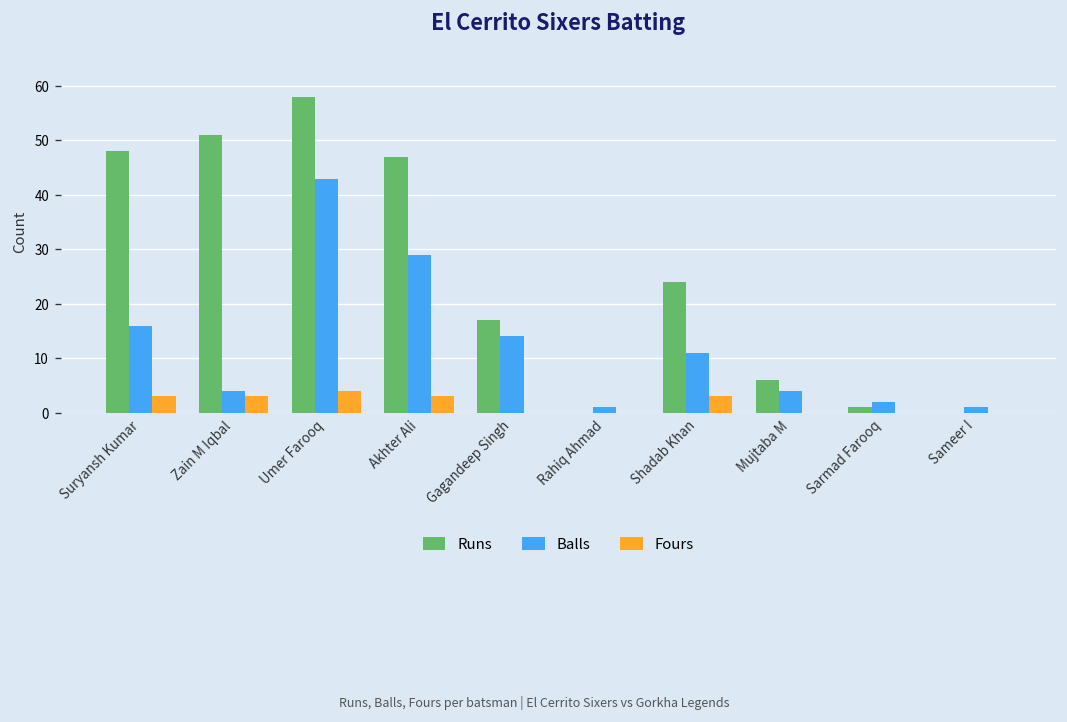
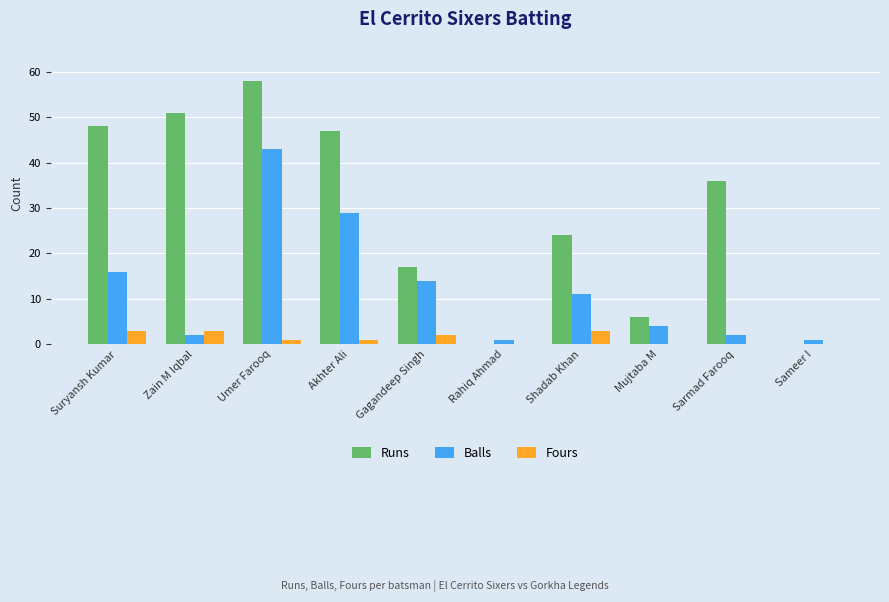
Balls, Zain M Iqbal: 4 -> 2
Fours, Umer Farooq: 4 -> 1
Fours, Akhter Ali: 3 -> 1
Fours, Gagandeep Singh: 0 -> 2
Runs, Sarmad Farooq: 1 -> 36
